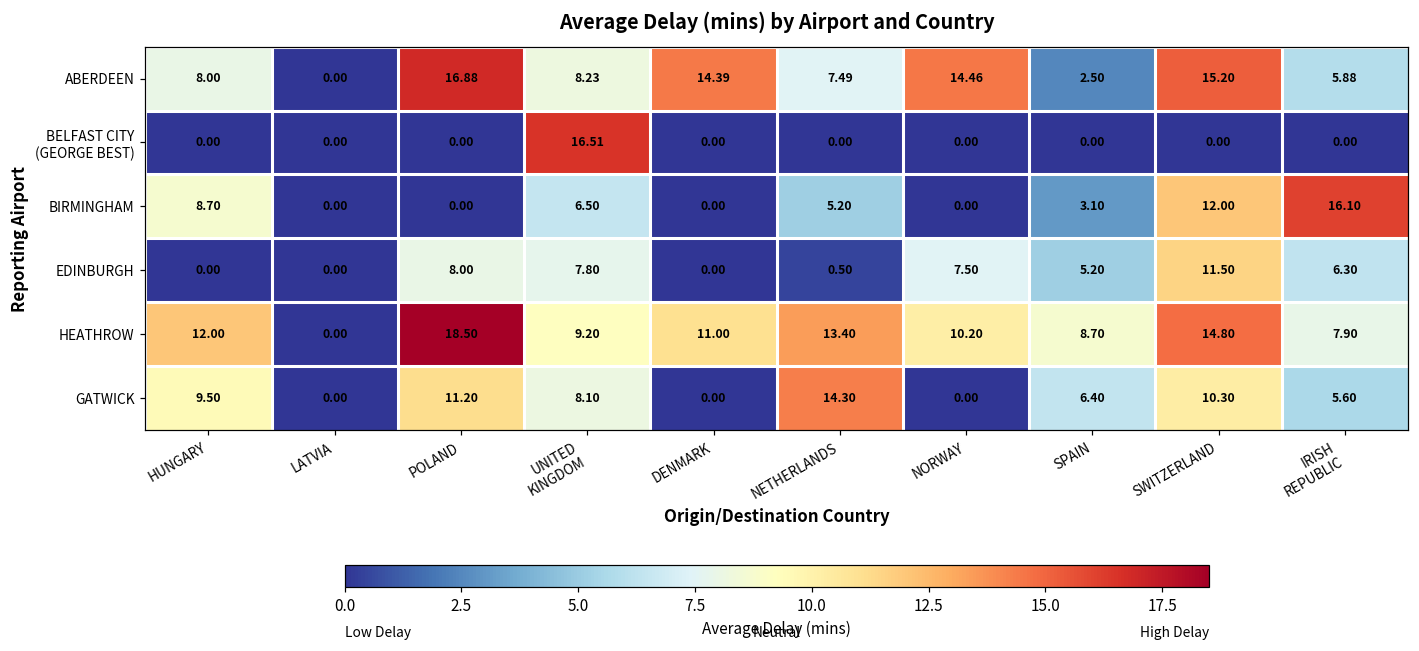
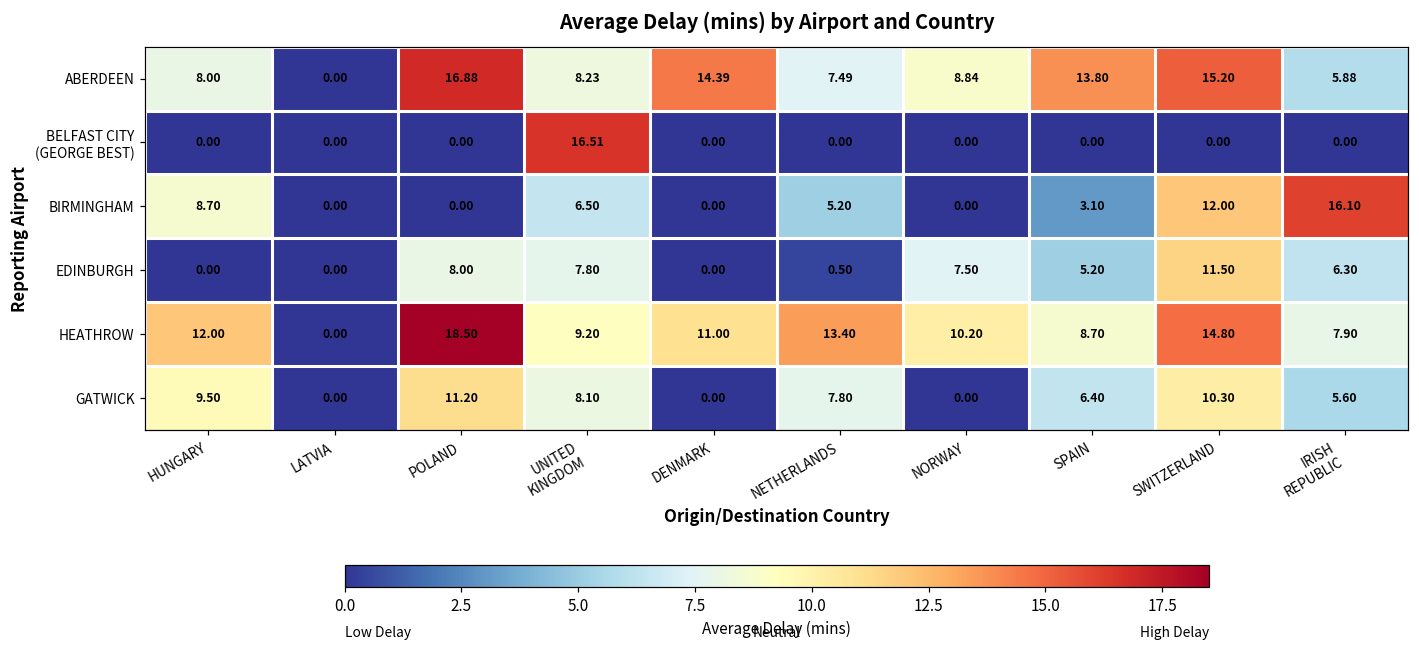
ABERDEEN, NORWAY: 14.46 -> 8.84
ABERDEEN, SPAIN: 2.50 -> 13.80
GATWICK, NETHERLANDS: 14.30 -> 7.80
